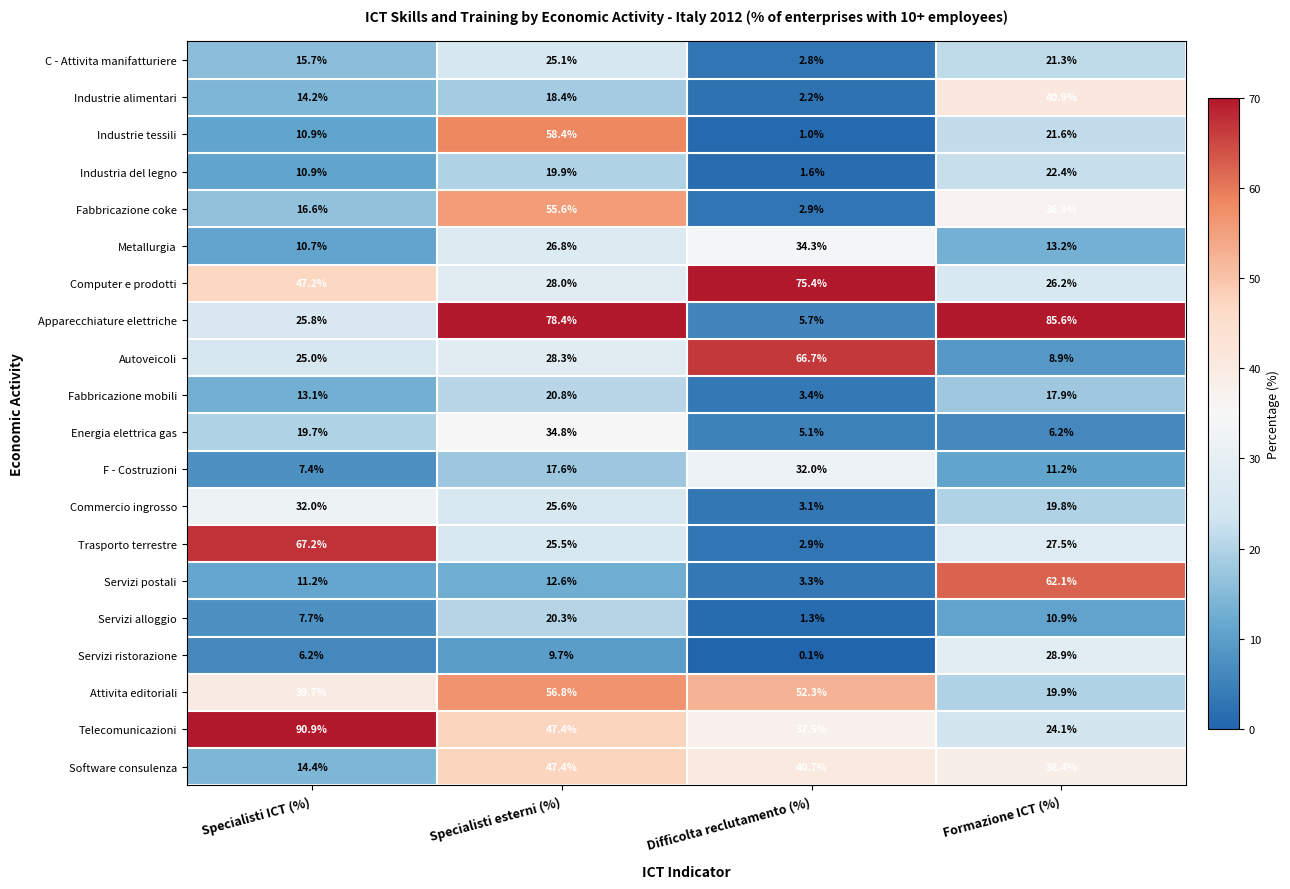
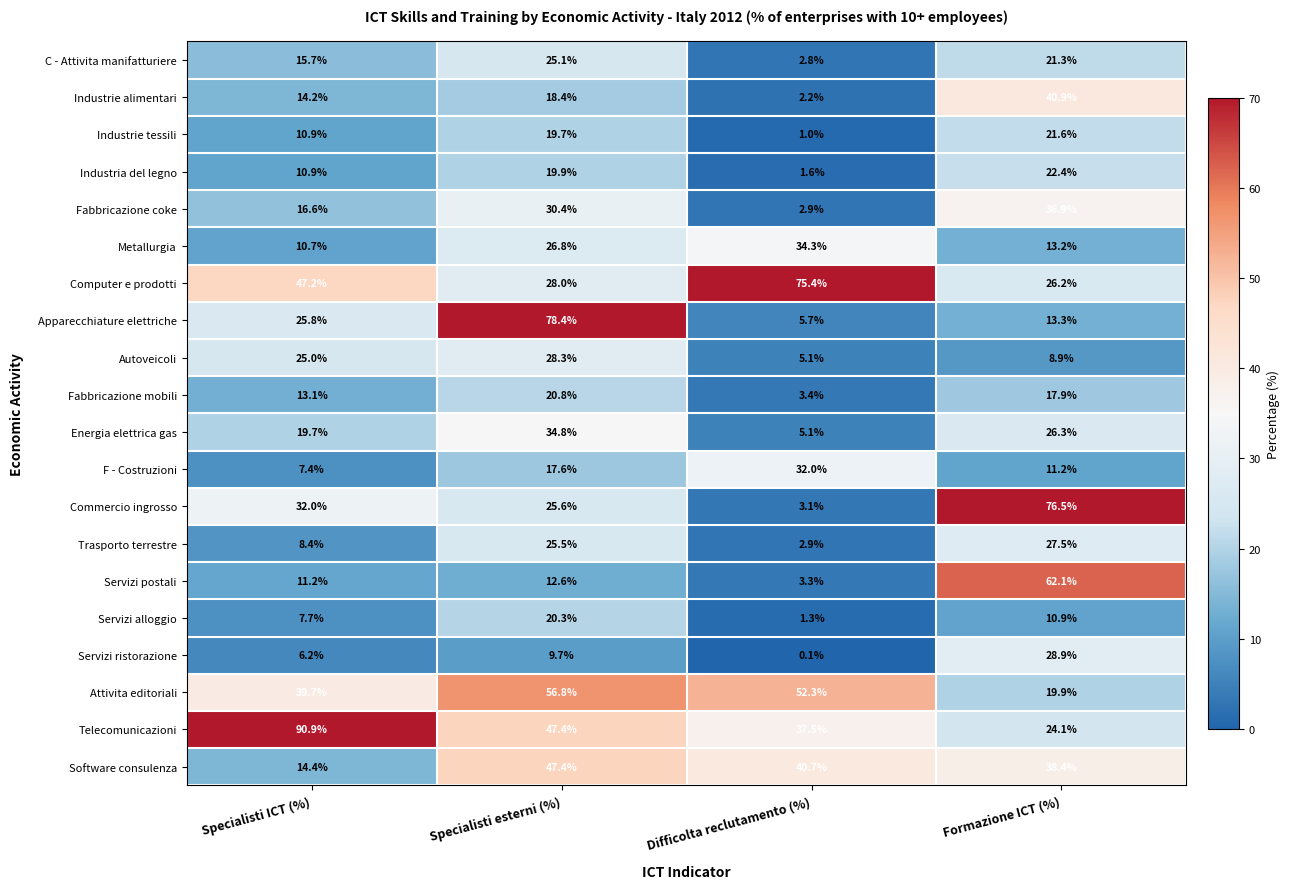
Industrie tessili, Specialisti esterni (%): 58.4% -> 19.7%
Fabbricazione coke, Specialisti esterni (%): 55.6% -> 30.4%
Apparecchiature elettriche, Formazione ICT (%): 85.6% -> 13.3%
Autoveicoli, Difficolta reclutamento (%): 66.7% -> 5.1%
Energia elettrica gas, Formazione ICT (%): 6.2% -> 26.3%
Commercio ingrosso, Formazione ICT (%): 19.8% -> 76.5%
Trasporto terrestre, Specialisti ICT (%): 67.2% -> 8.4%
